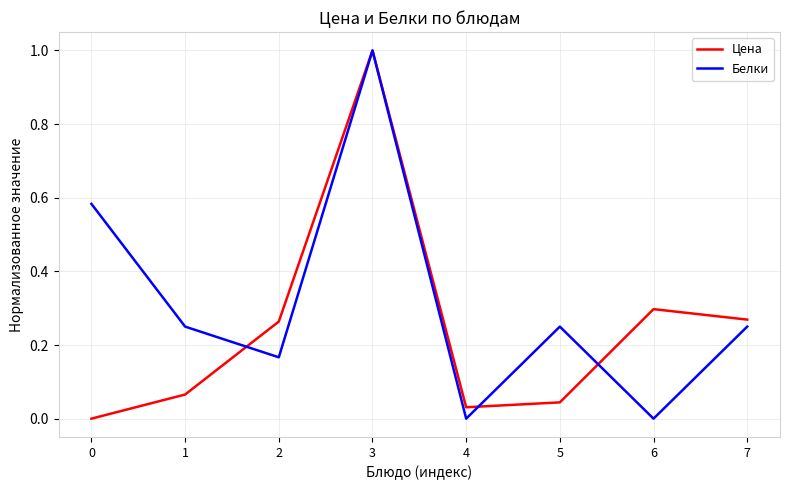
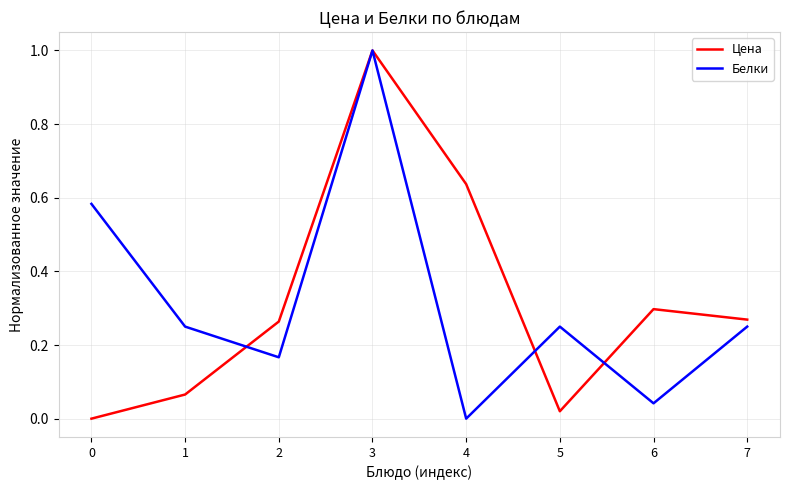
Цена, 4: 0.03 -> 0.64
Цена, 5: 0.04 -> 0.02
Белки, 6: 0.00 -> 0.04
